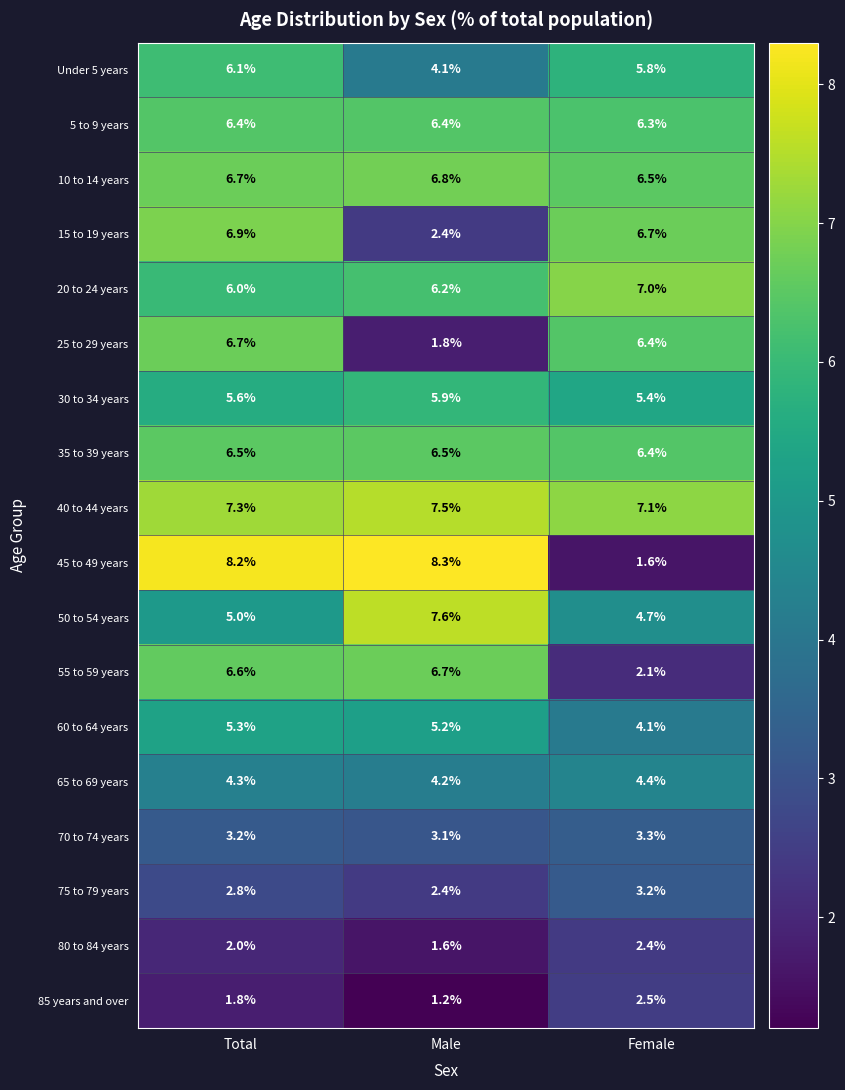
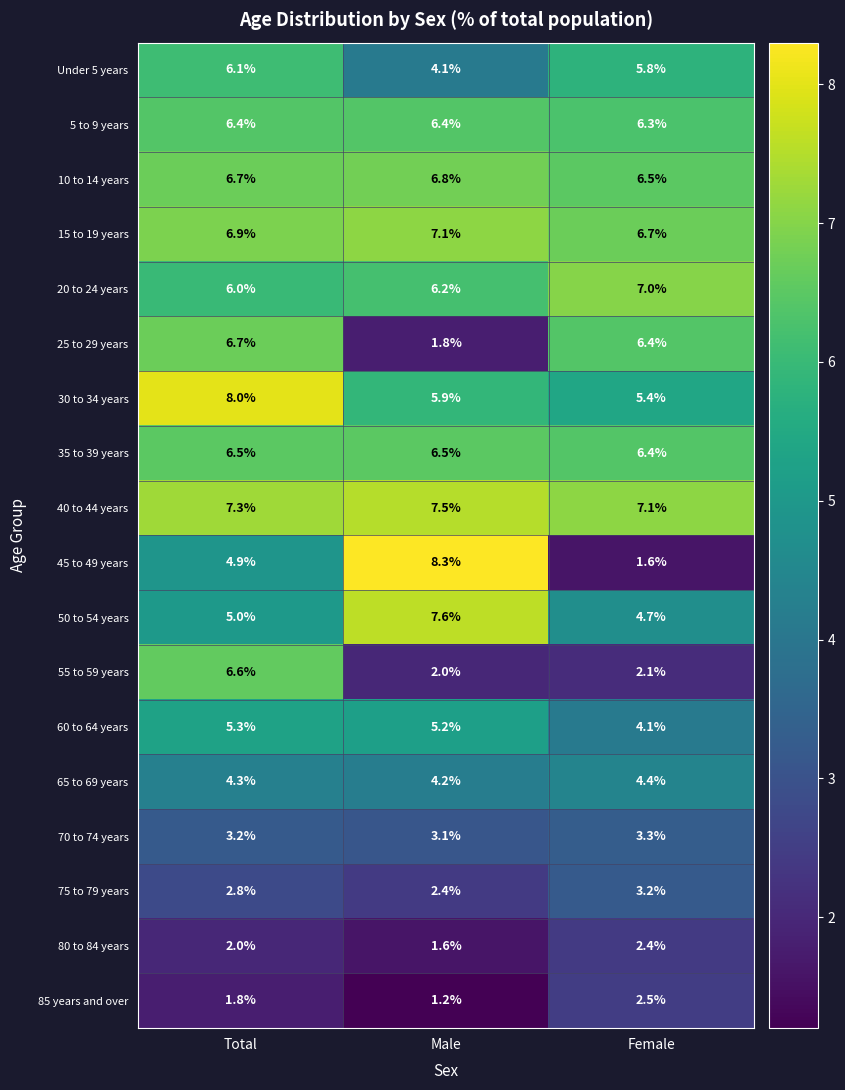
15 to 19 years, Male: 2.4% -> 7.1%
30 to 34 years, Total: 5.6% -> 8.0%
45 to 49 years, Total: 8.2% -> 4.9%
55 to 59 years, Male: 6.7% -> 2.0%
